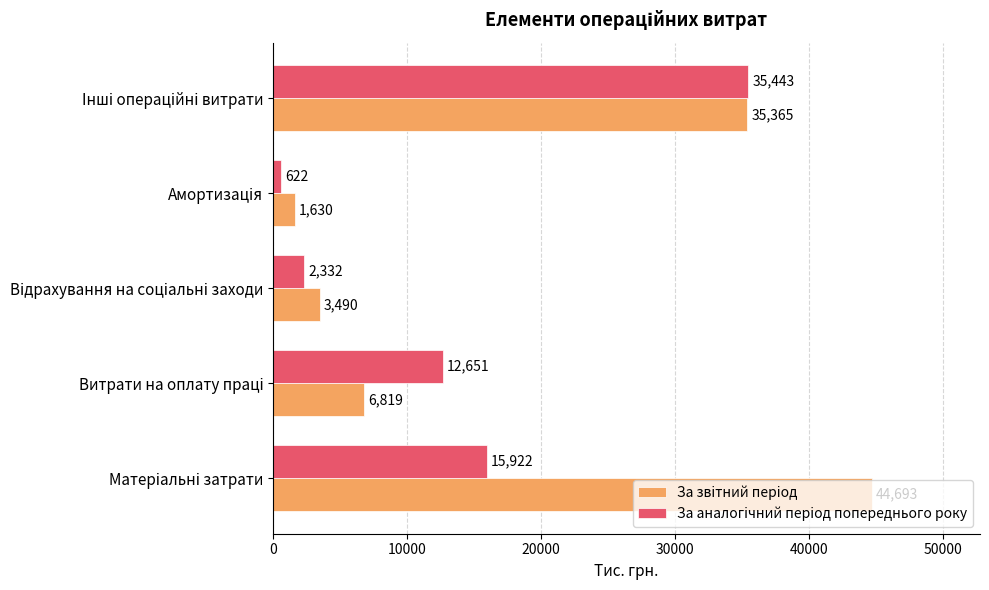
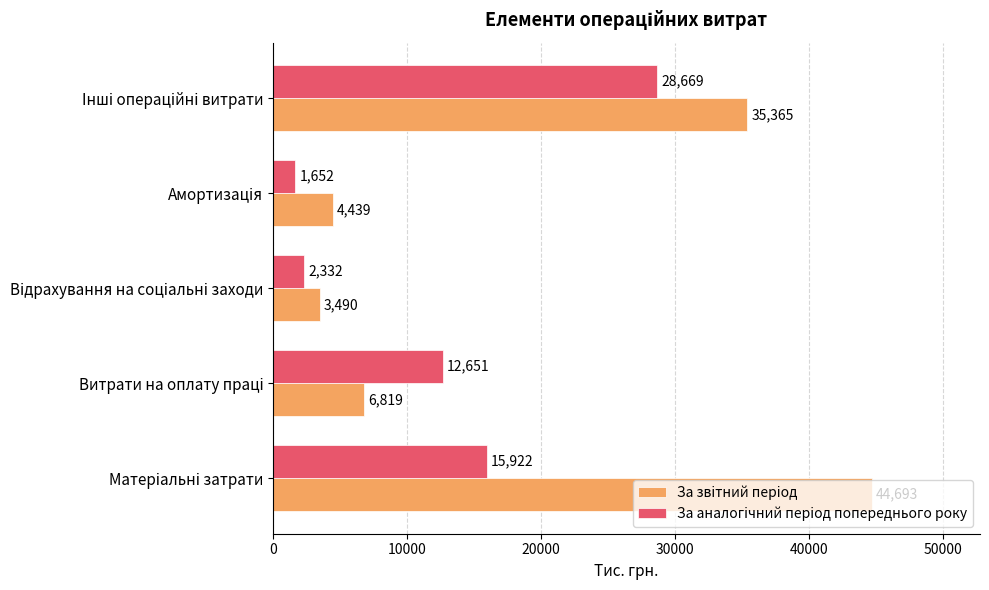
За аналогічний період попереднього року, Інші операційні витрати: 35,443 -> 28,669
За аналогічний період попереднього року, Амортизація: 622 -> 1,652
За звітний період, Амортизація: 1,630 -> 4,439
